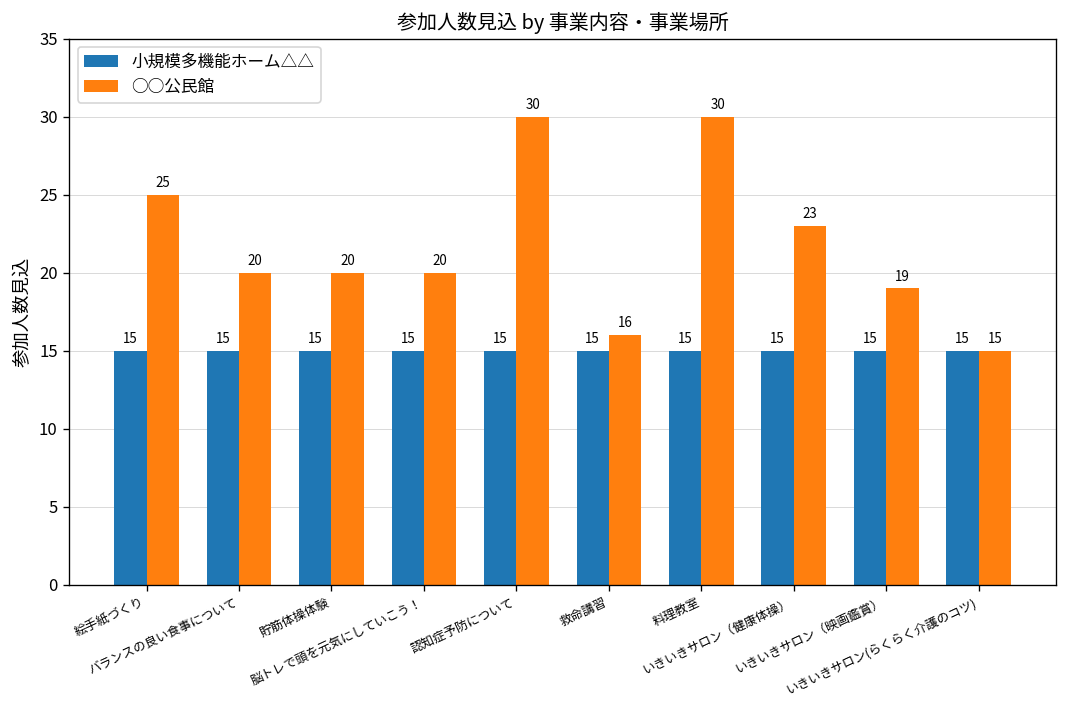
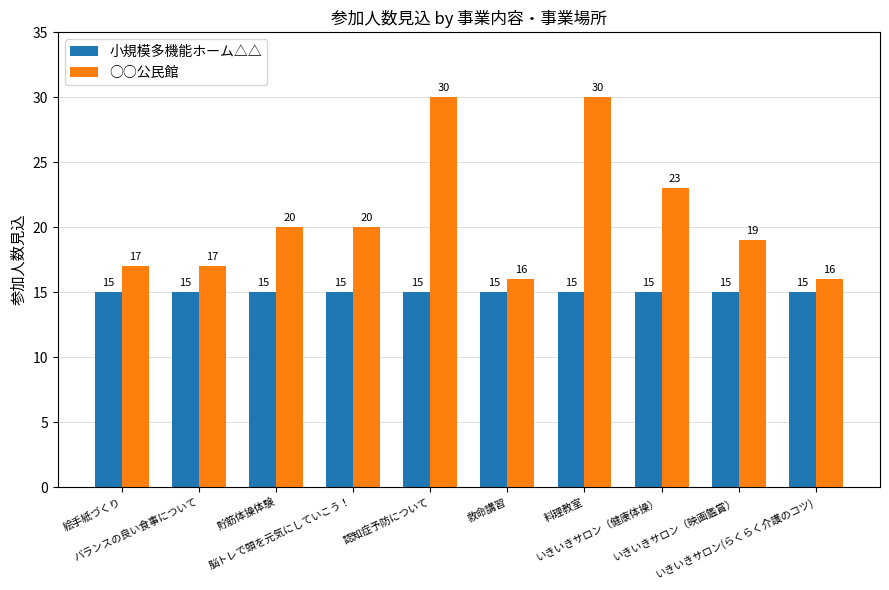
○○公民館, 絵手紙づくり: 25 -> 17
○○公民館, バランスの良い食事について: 20 -> 17
○○公民館, いきいきサロン(らくらく介護のコツ): 15 -> 16
